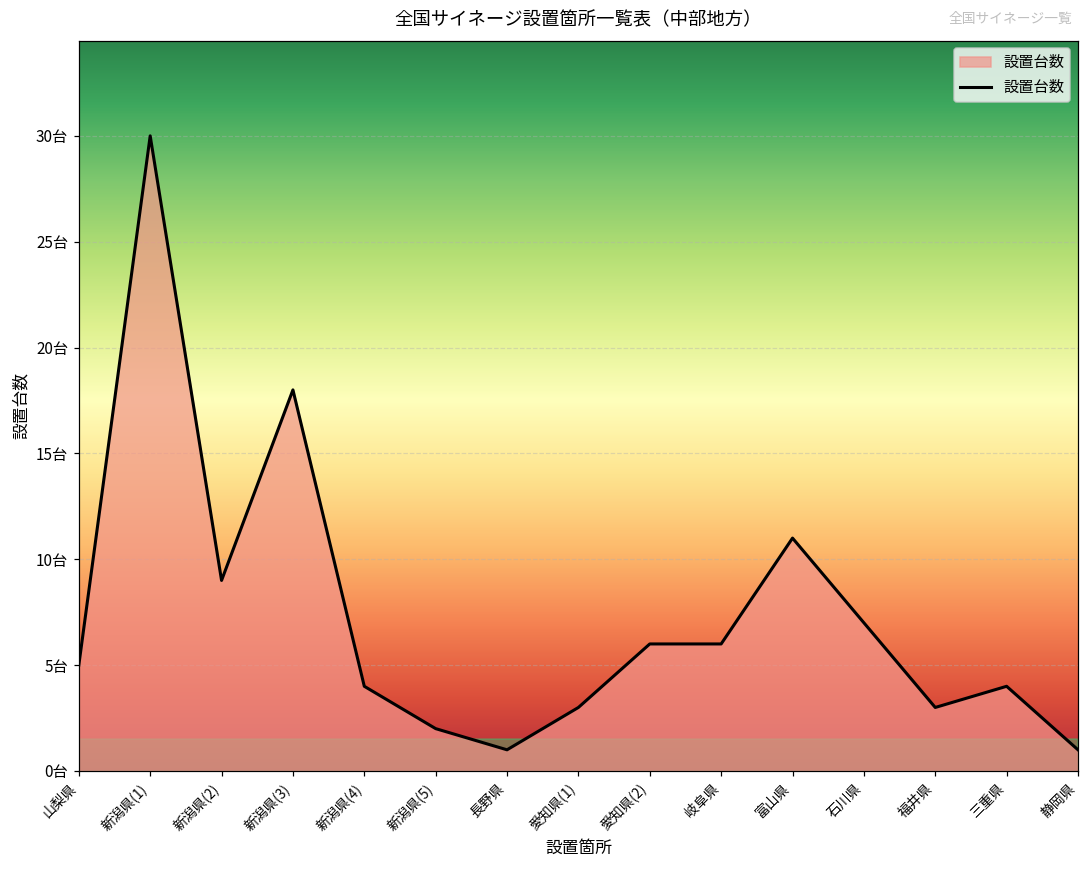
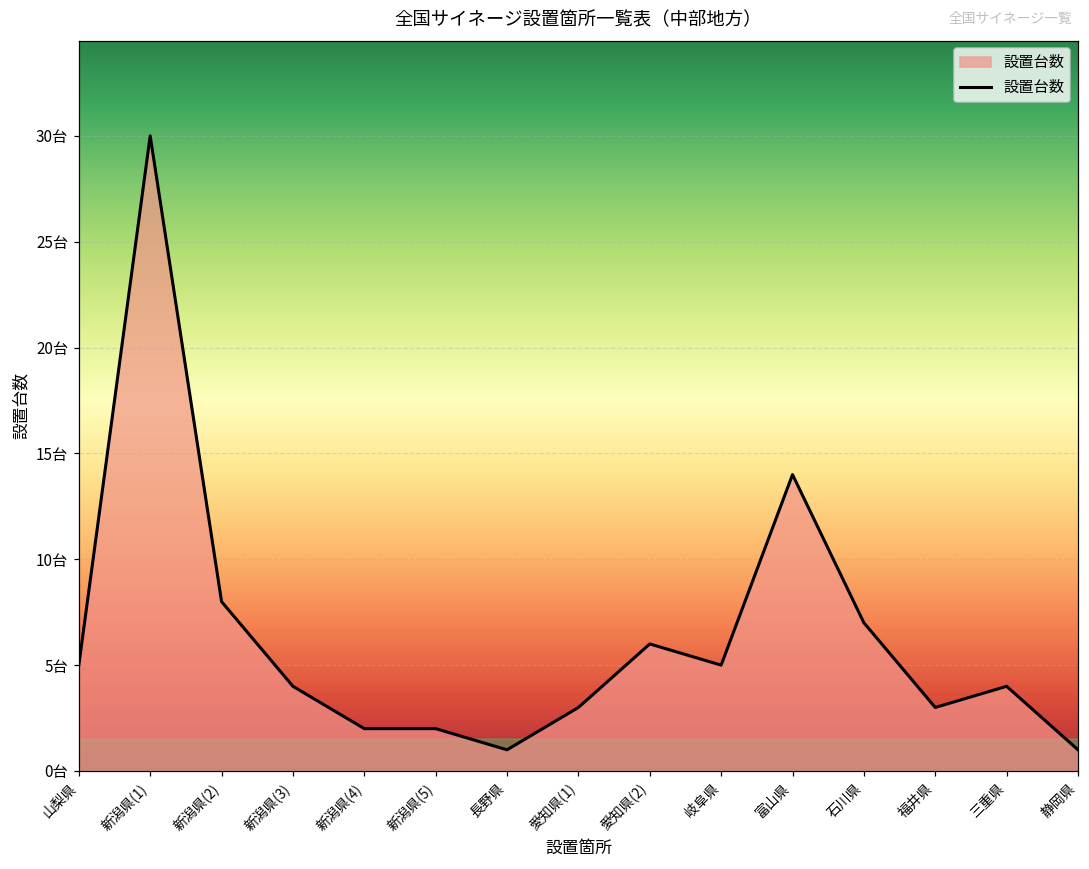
新潟県(2): 9台 -> 8台
新潟県(3): 18台 -> 4台
新潟県(4): 4台 -> 2台
岐阜県: 6台 -> 5台
富山県: 11台 -> 14台
